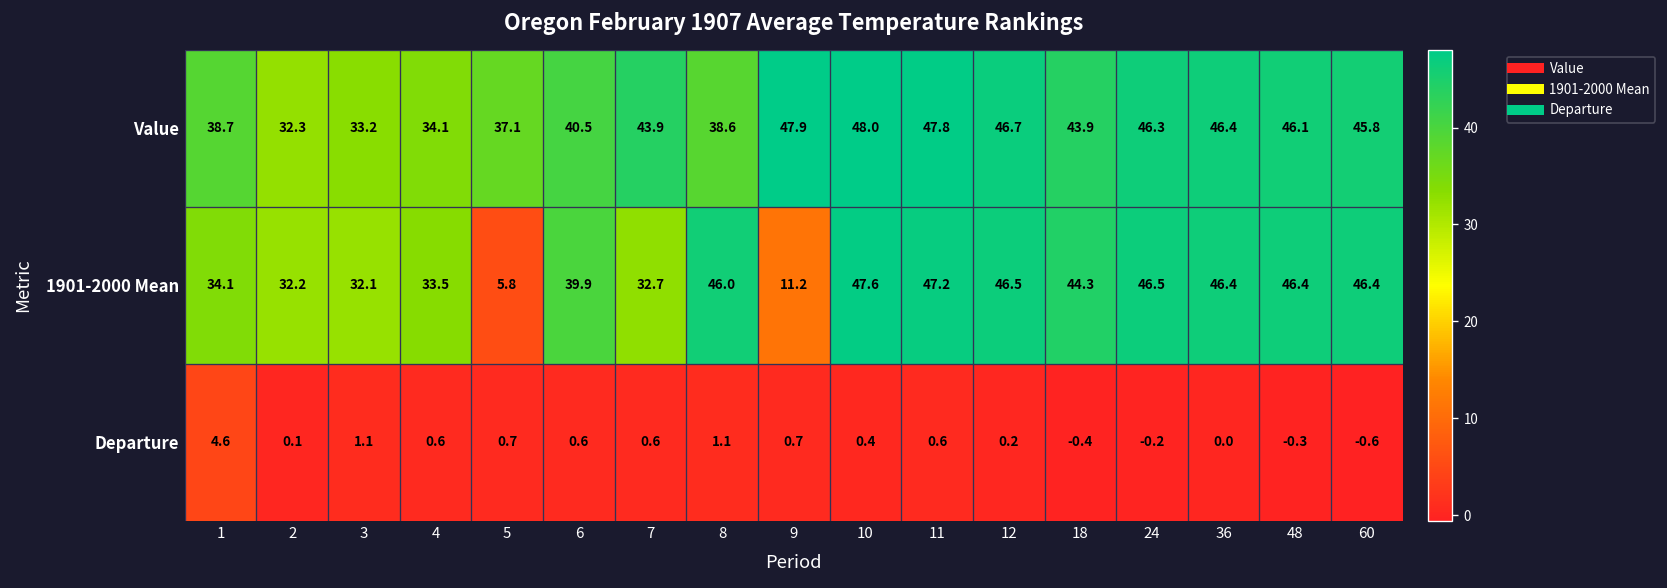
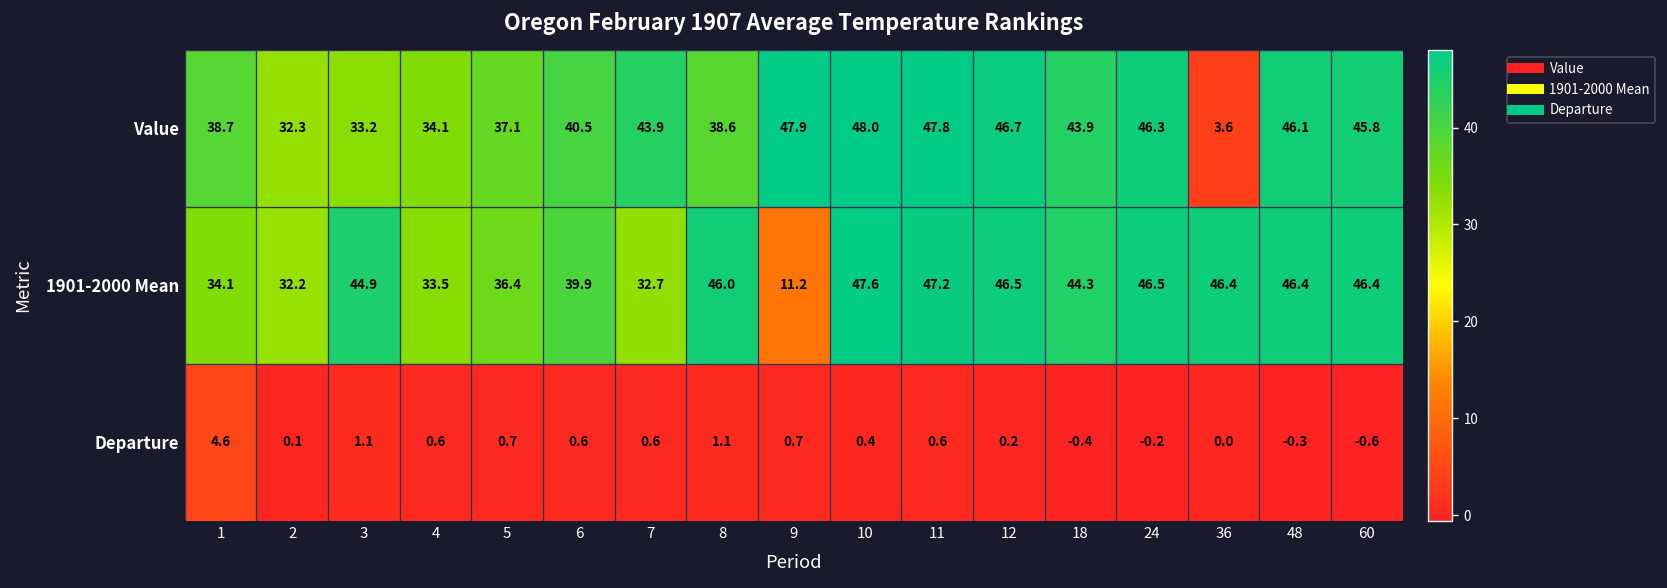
Value, 36: 46.4 -> 3.6
1901-2000 Mean, 3: 32.1 -> 44.9
1901-2000 Mean, 5: 5.8 -> 36.4
